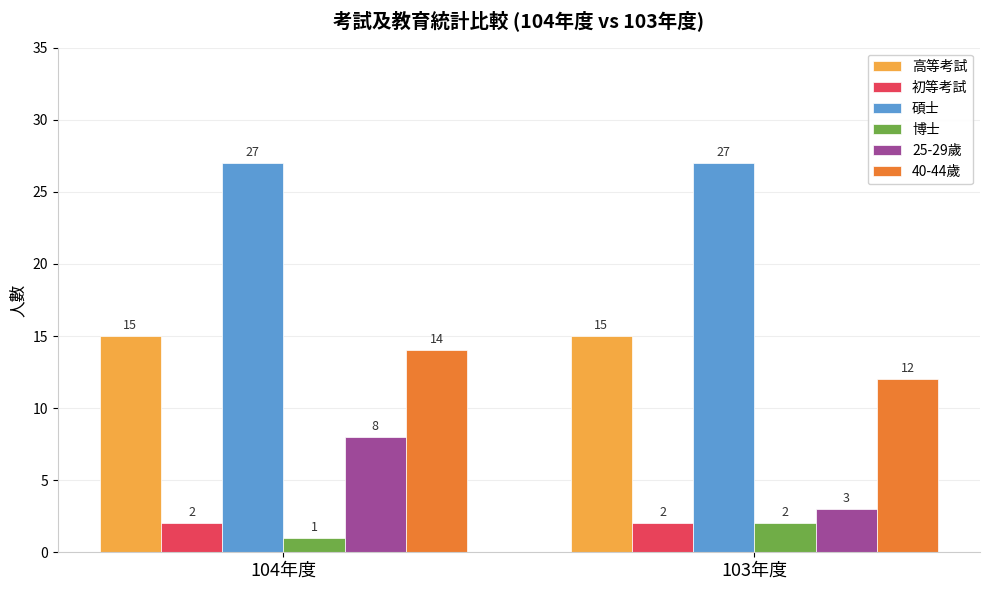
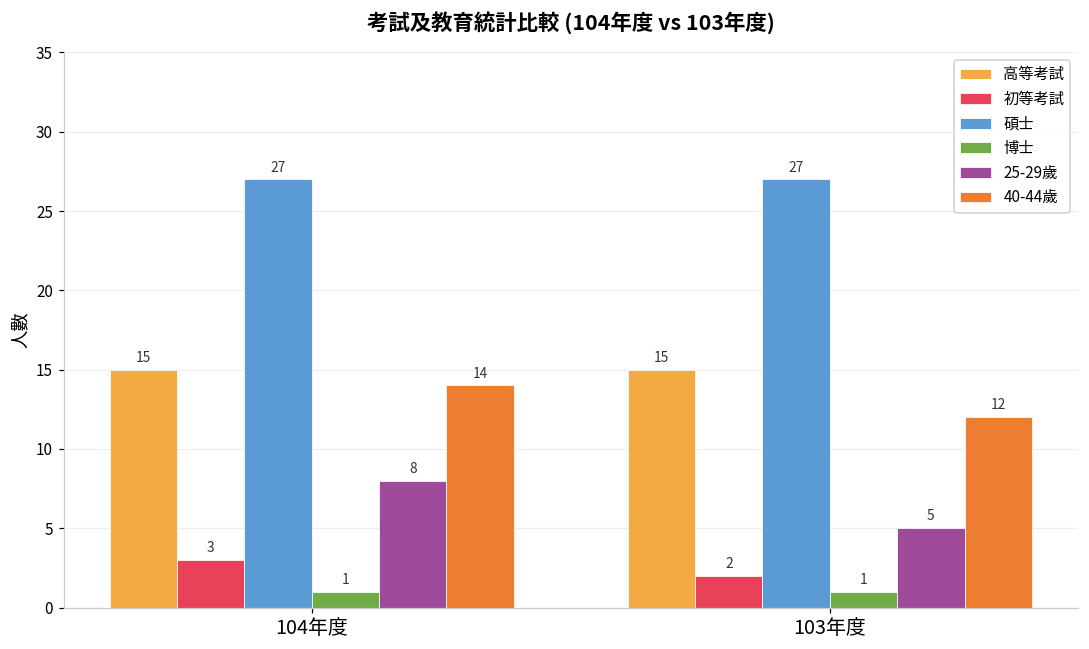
初等考試, 104年度: 2 -> 3
博士, 103年度: 2 -> 1
25-29歲, 103年度: 3 -> 5
